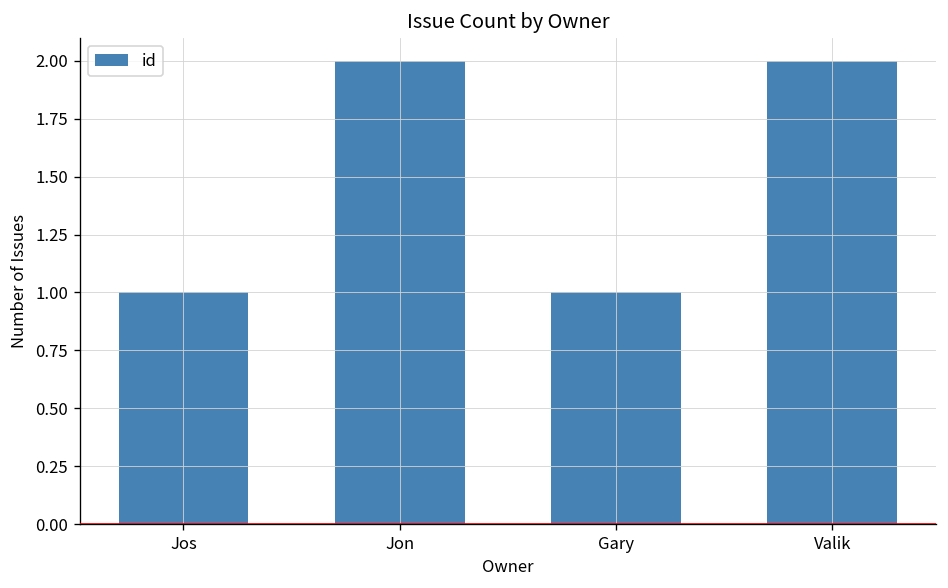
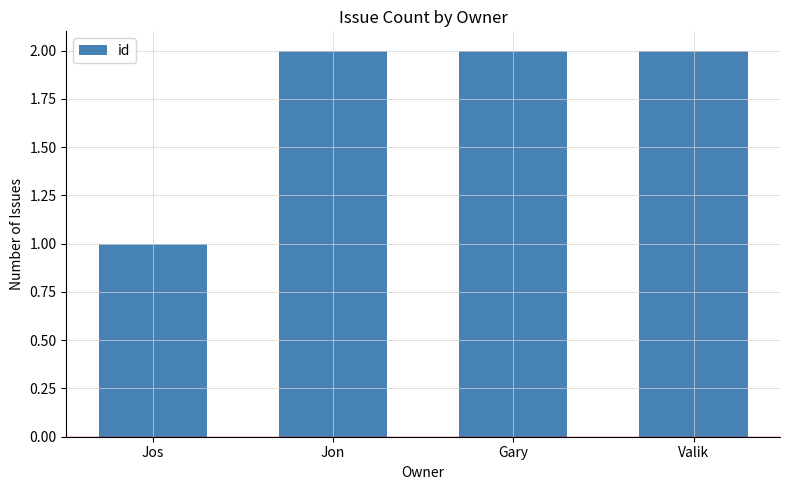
Gary: 1 -> 2
